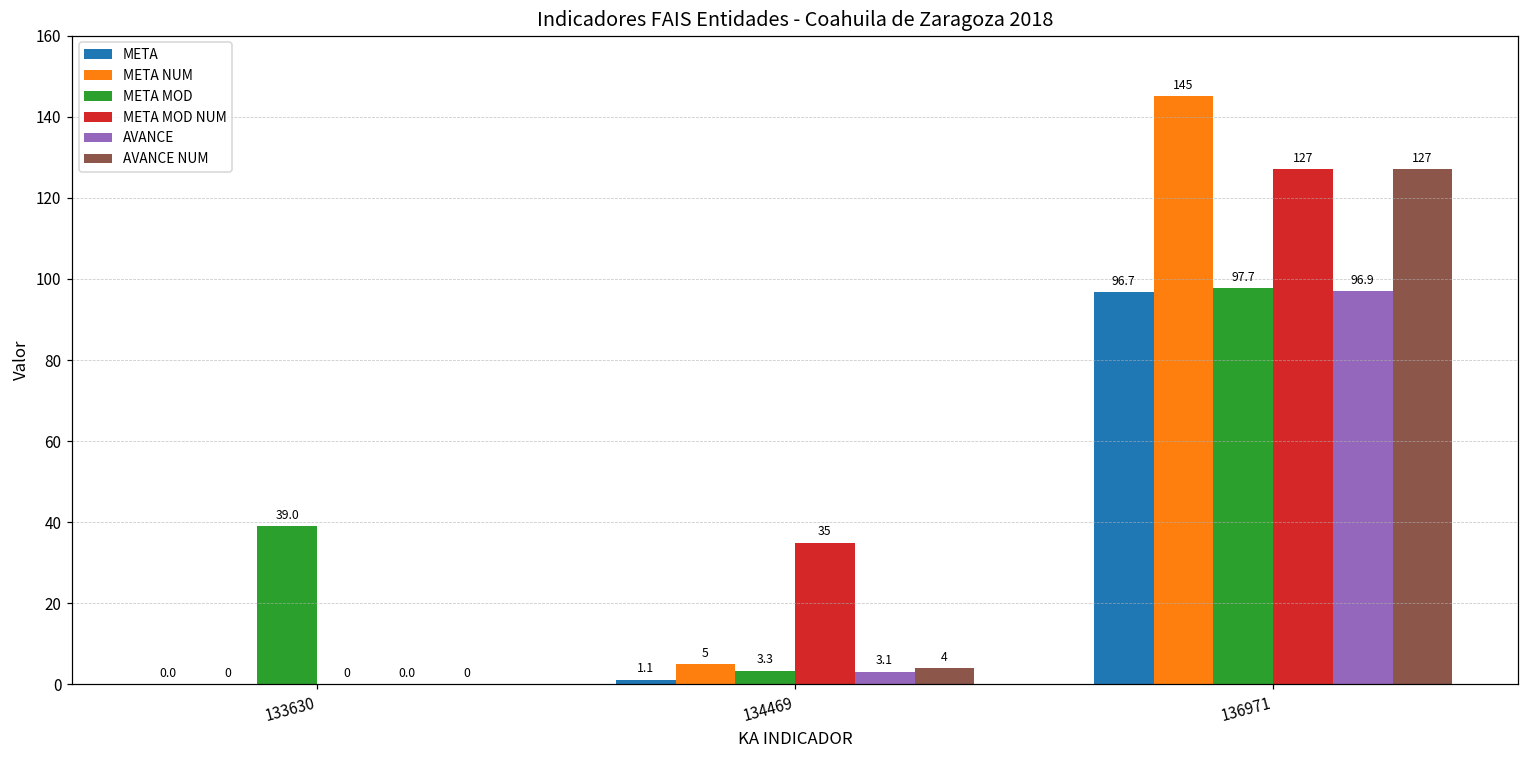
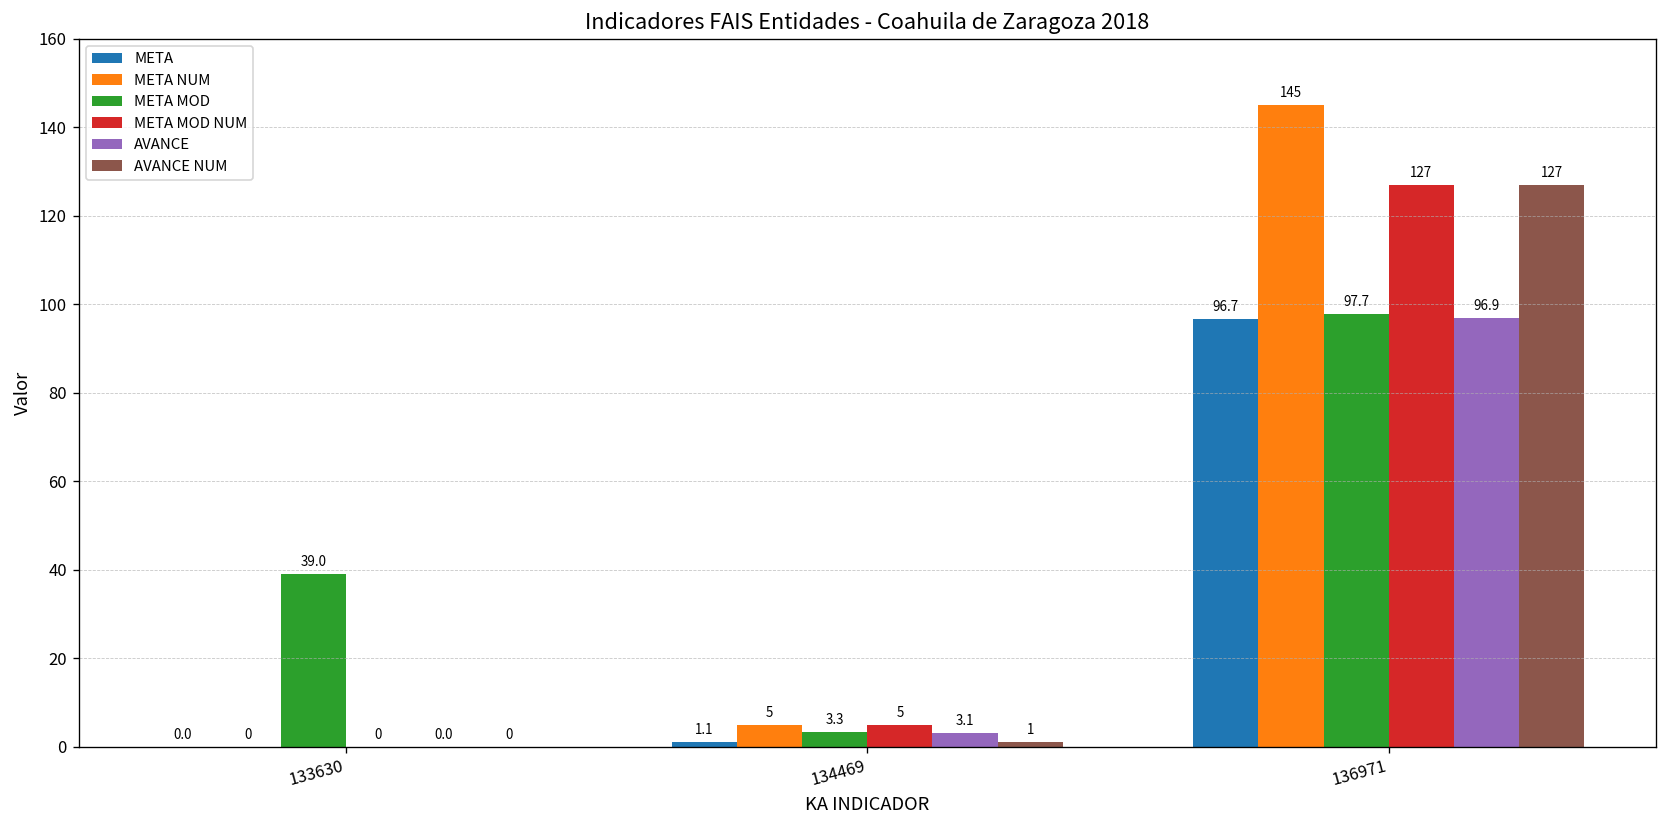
META MOD NUM, 134469: 35 -> 5
AVANCE NUM, 134469: 4 -> 1
